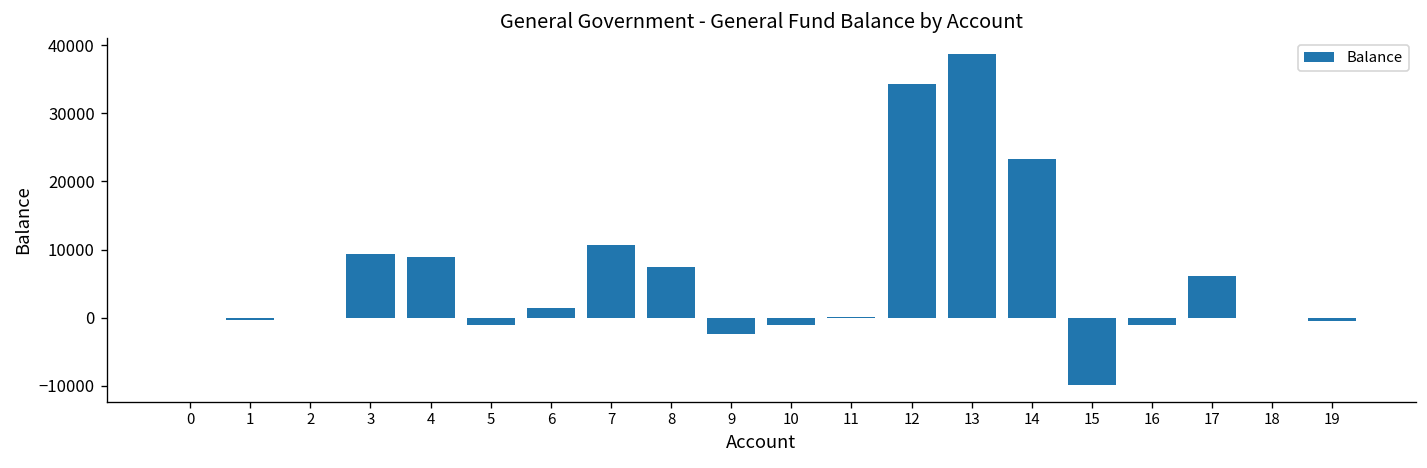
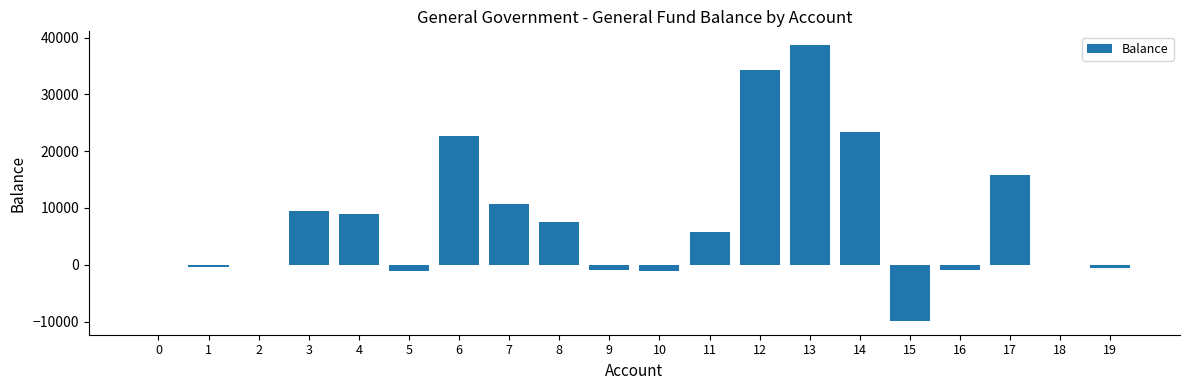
6: 1000 -> 23000
9: -2000 -> -1000
11: 0 -> 6000
17: 6000 -> 16000
